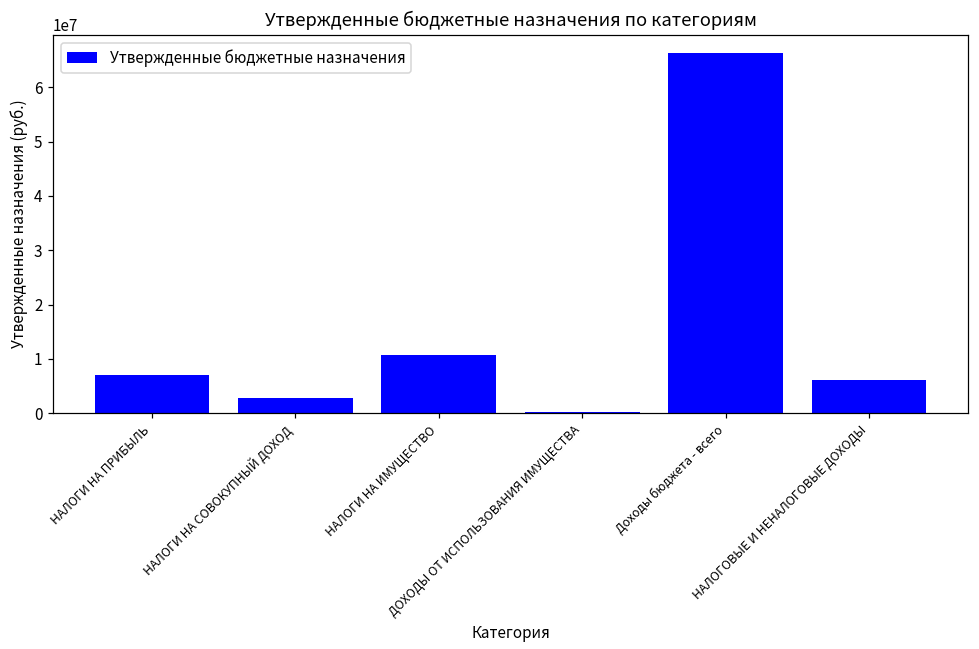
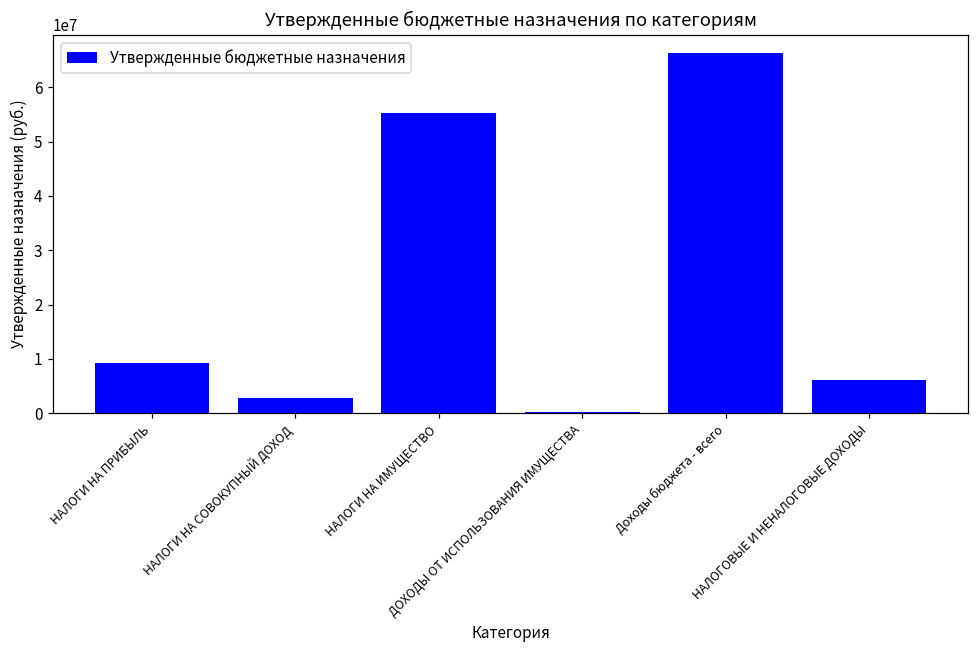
НАЛОГИ НА ПРИБЫЛЬ: 7000000 -> 9000000
НАЛОГИ НА ИМУЩЕСТВО: 11000000 -> 55000000
